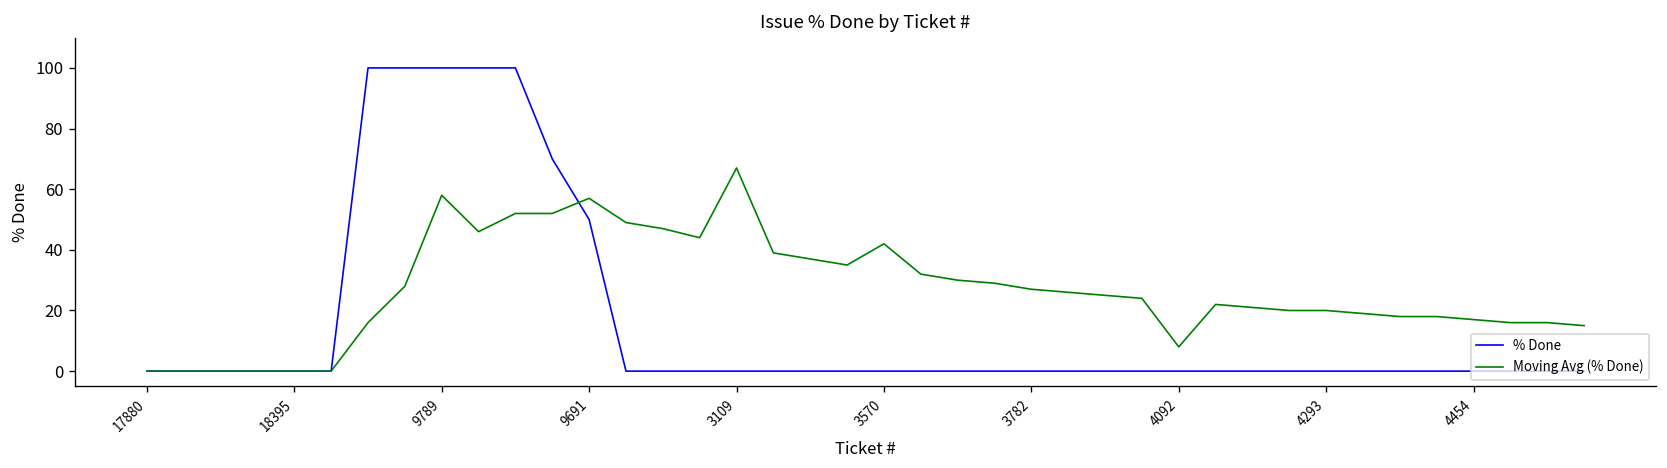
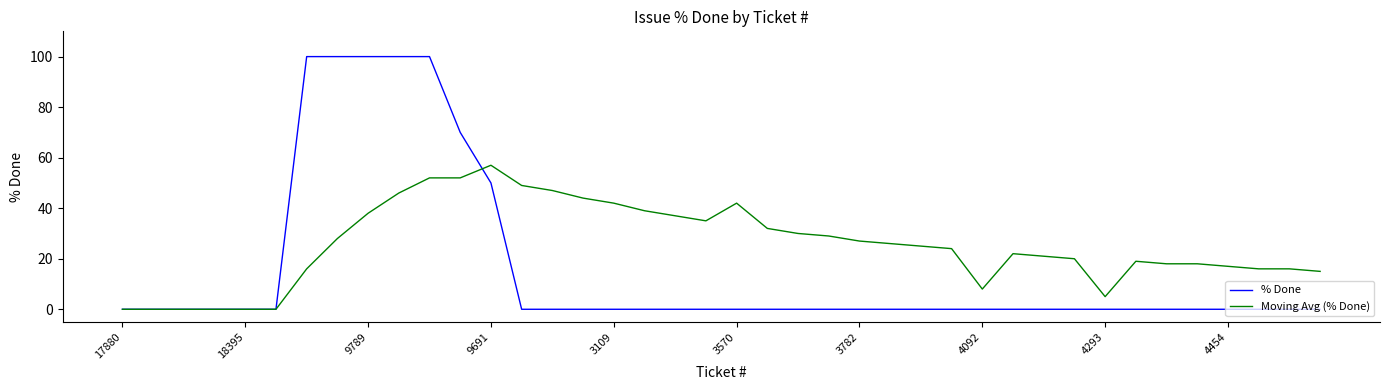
Moving Avg (% Done), 9789: 58 -> 38
Moving Avg (% Done), 3109: 67 -> 42
Moving Avg (% Done), 4293: 20 -> 5
